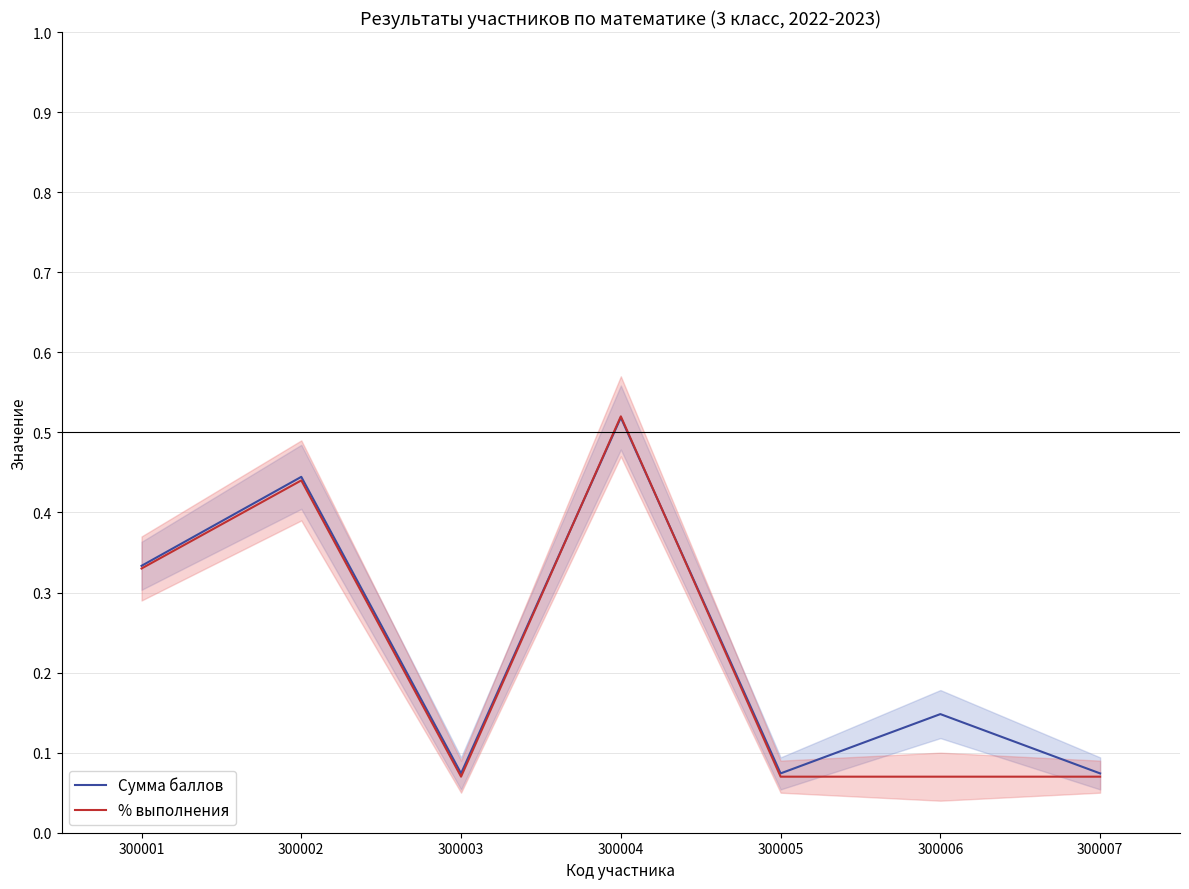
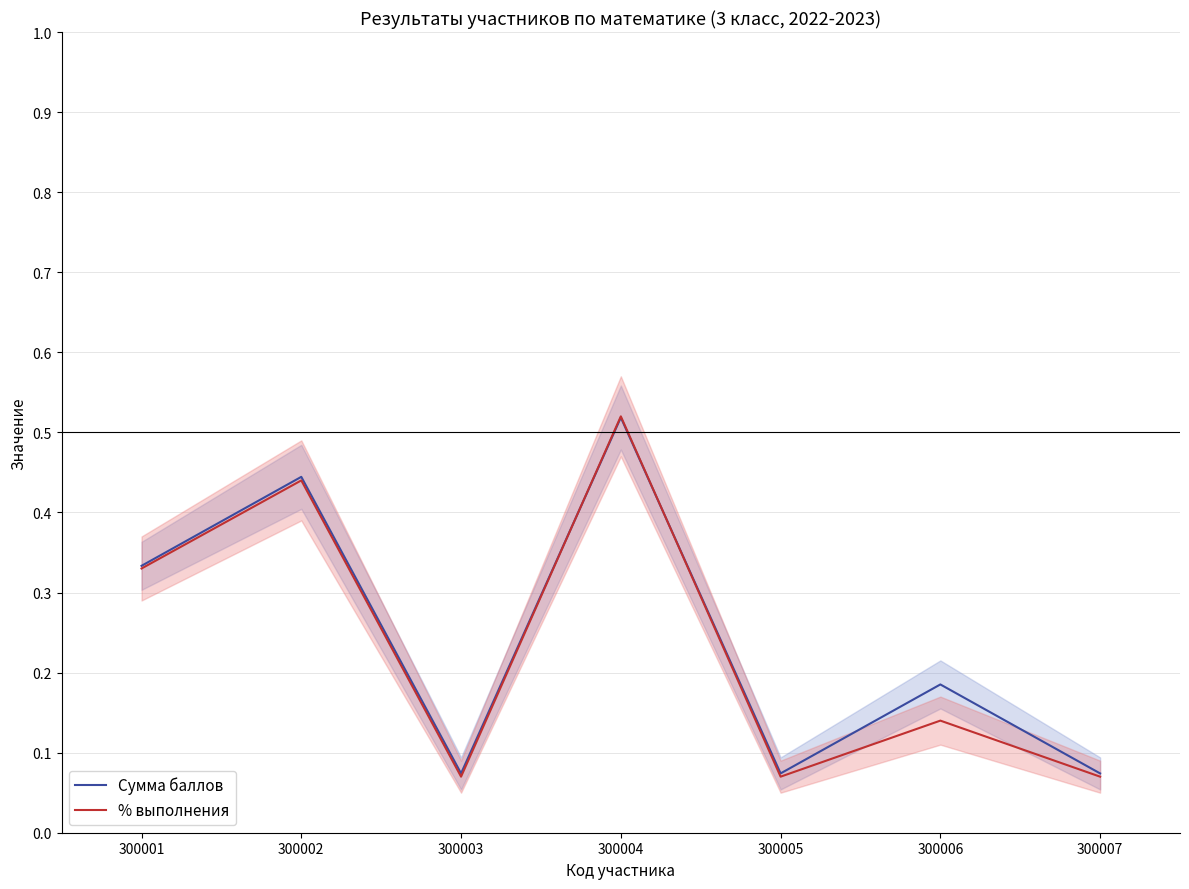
Сумма баллов, 300006: 0.15 -> 0.19
% выполнения, 300006: 0.07 -> 0.14
